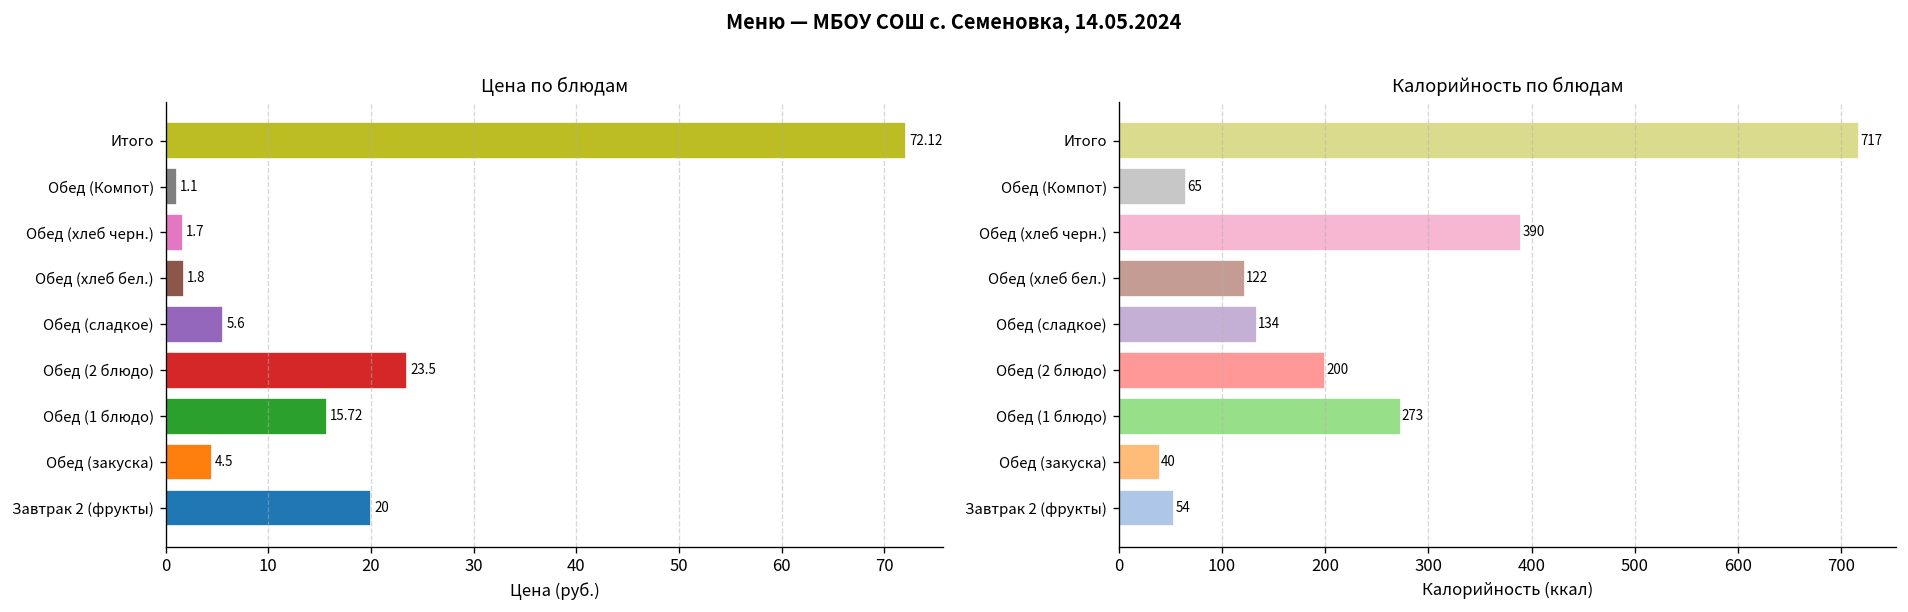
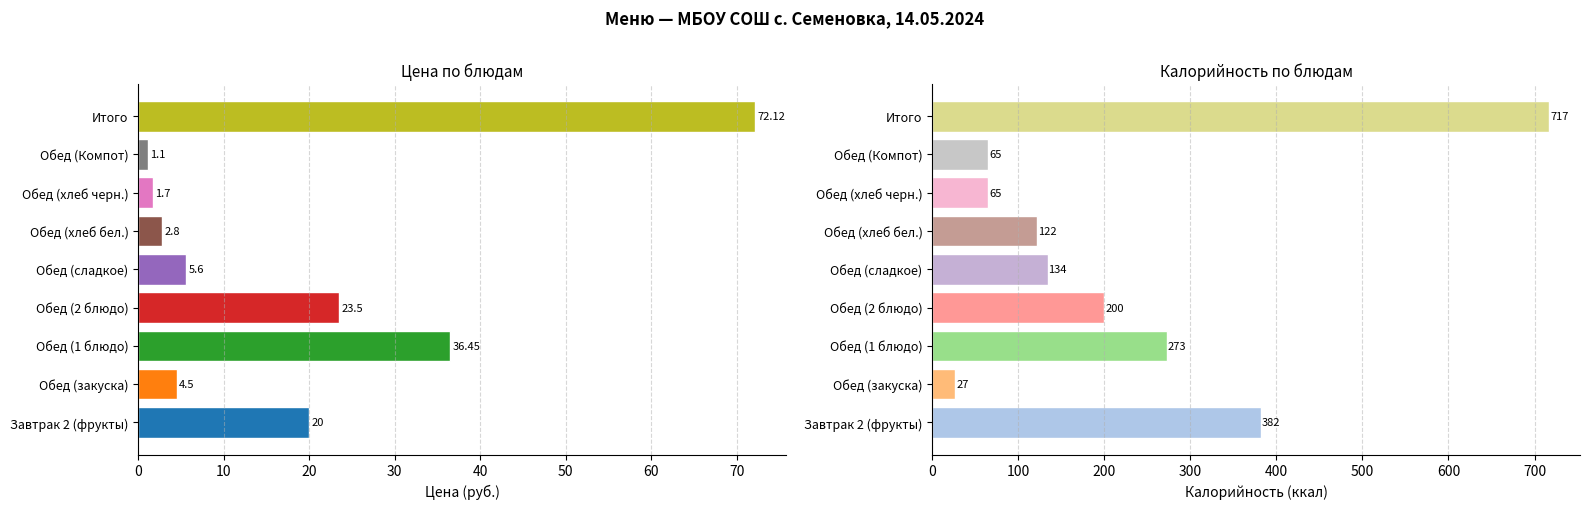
Цена по блюдам, Обед (хлеб бел.): 1.8 -> 2.8
Цена по блюдам, Обед (1 блюдо): 15.72 -> 36.45
Калорийность по блюдам, Обед (хлеб черн.): 390 -> 65
Калорийность по блюдам, Обед (закуска): 40 -> 27
Калорийность по блюдам, Завтрак 2 (фрукты): 54 -> 382
